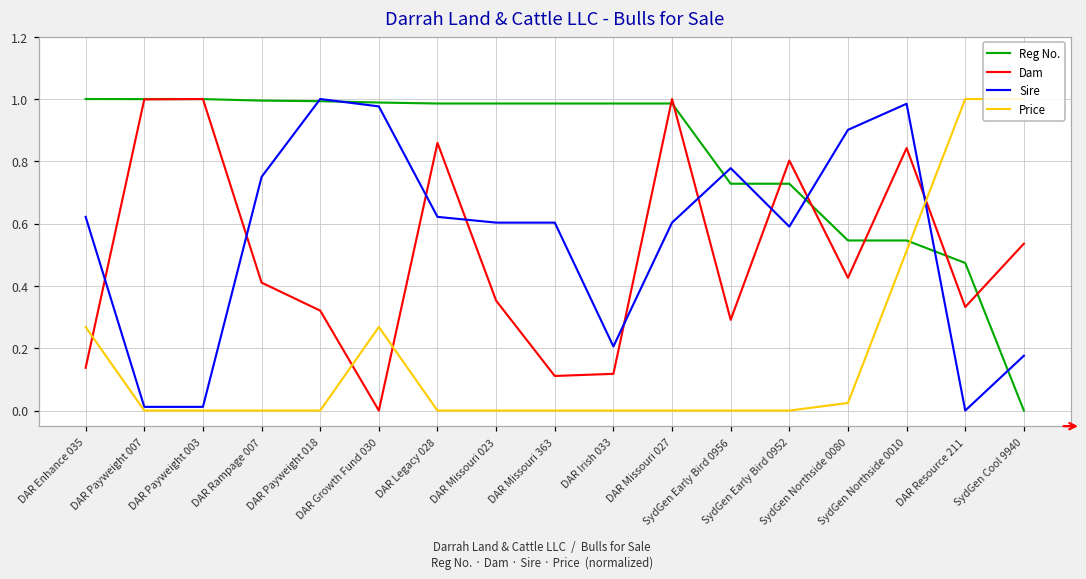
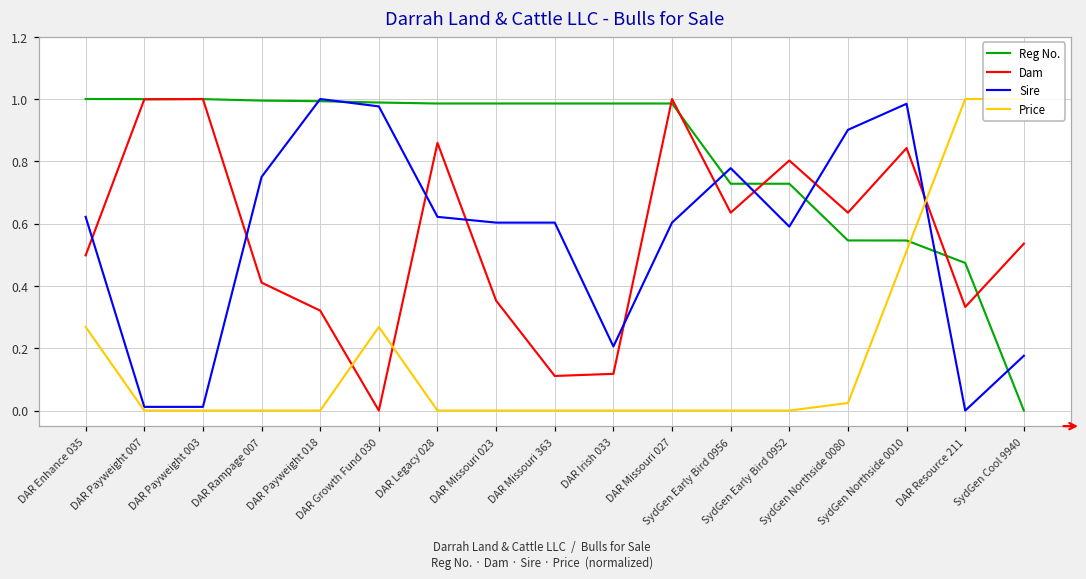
Dam, DAR Enhance 035: 0.14 -> 0.50
Dam, SydGen Early Bird 0956: 0.29 -> 0.64
Dam, SydGen Northside 0080: 0.43 -> 0.64
